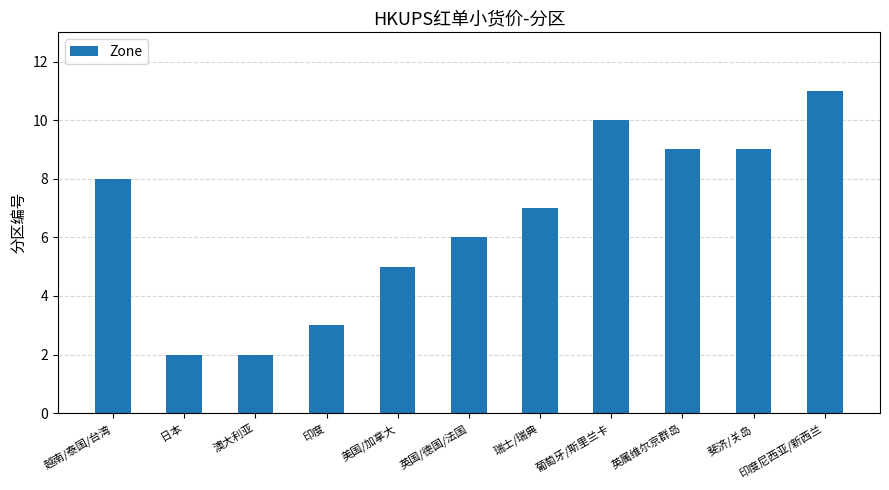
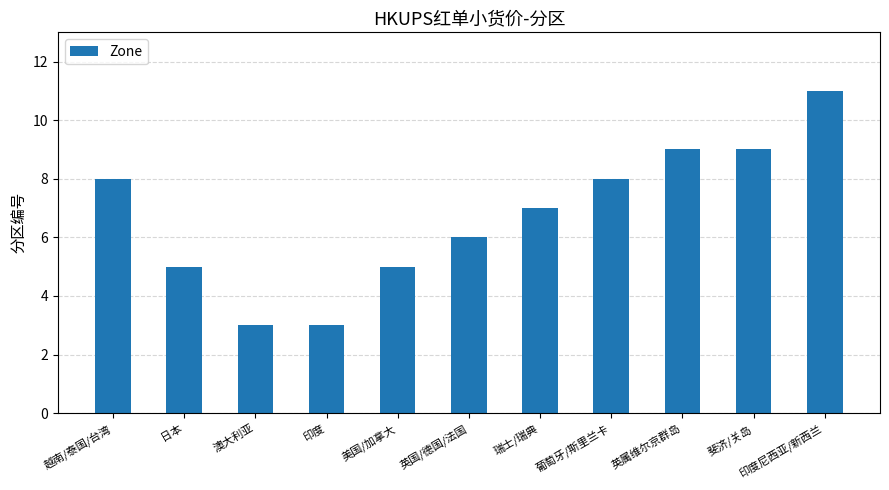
日本: 2 -> 5
澳大利亚: 2 -> 3
葡萄牙/斯里兰卡: 10 -> 8
